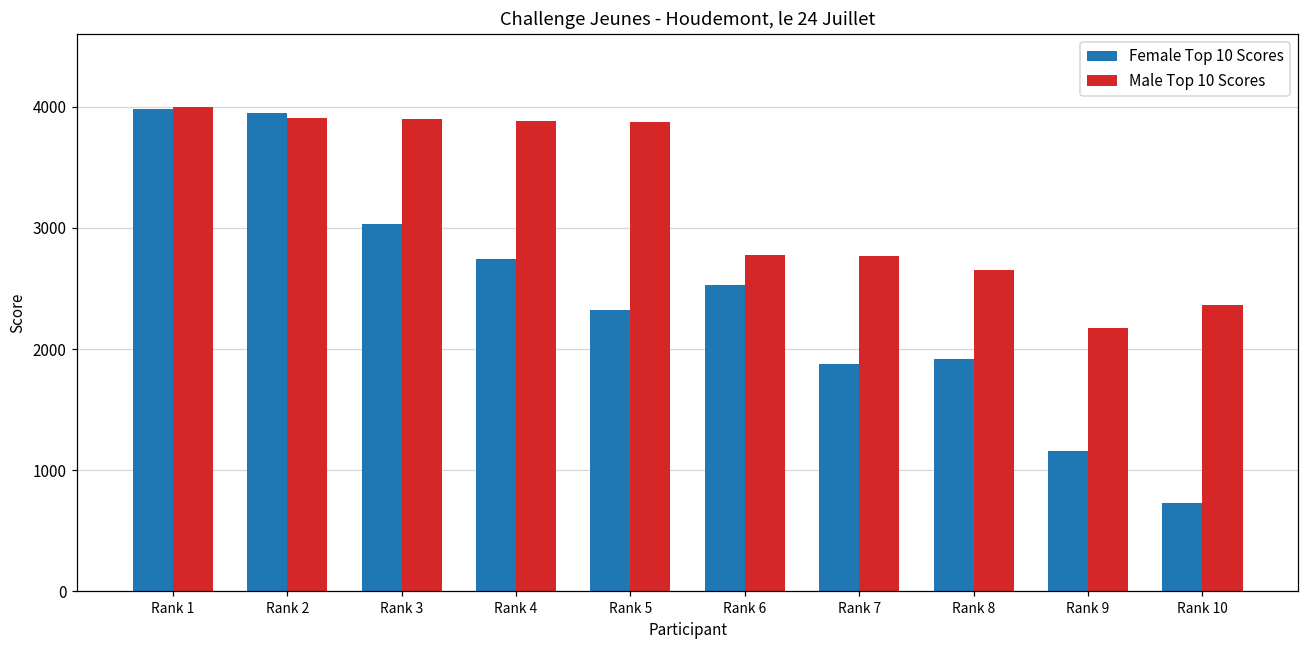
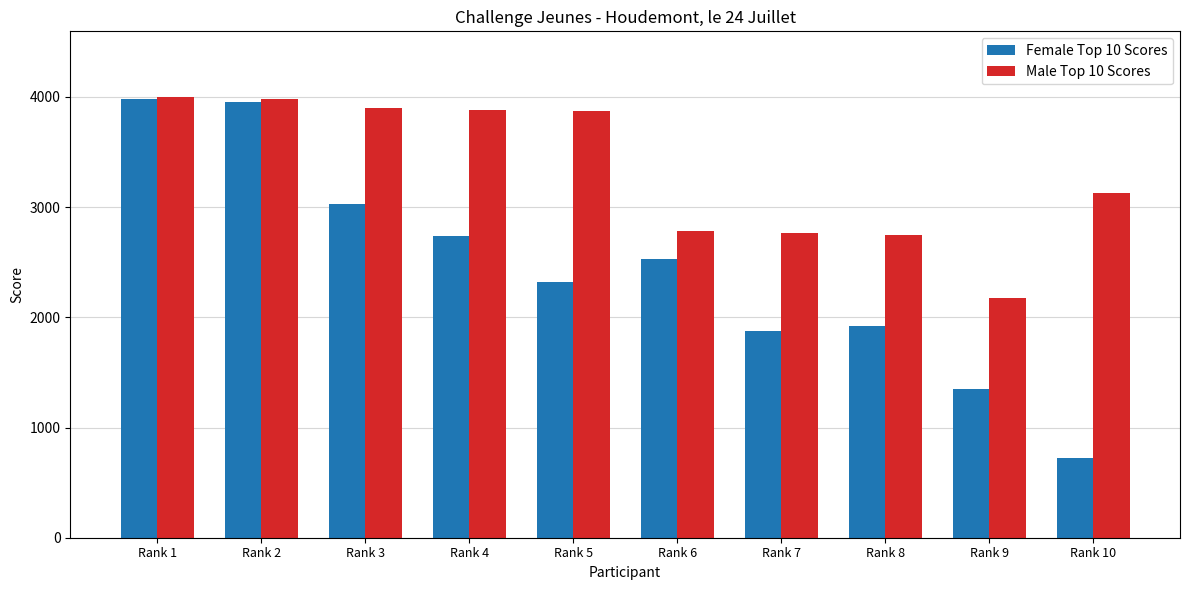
Male Top 10 Scores, Rank 2: 3910 -> 3980
Male Top 10 Scores, Rank 8: 2650 -> 2750
Female Top 10 Scores, Rank 9: 1160 -> 1350
Male Top 10 Scores, Rank 10: 2360 -> 3130
